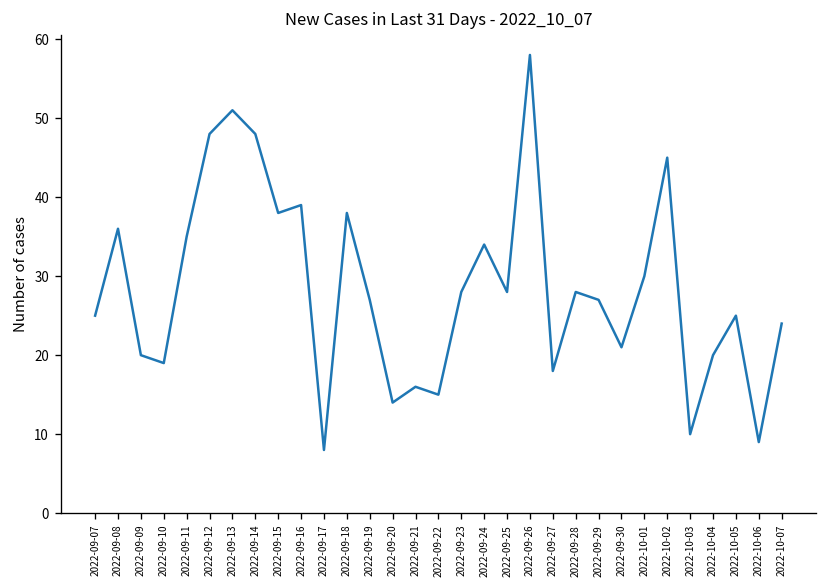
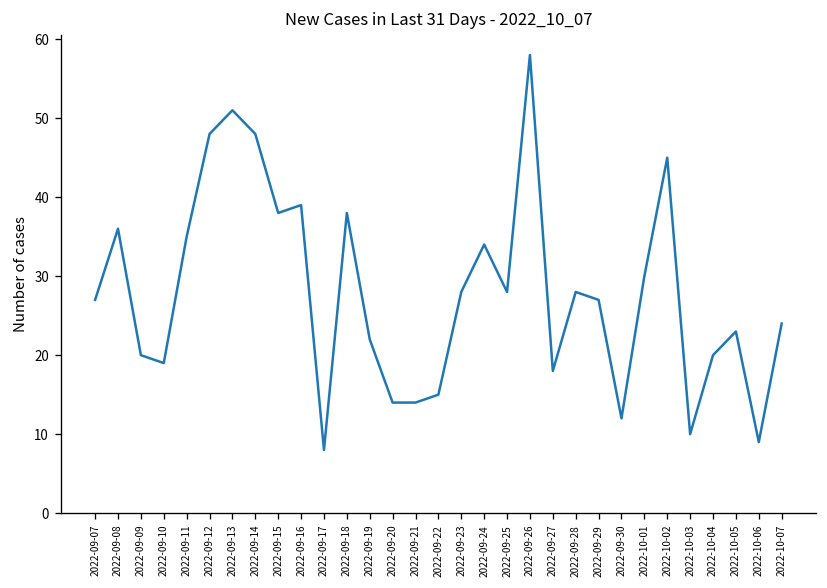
2022-09-07: 25 -> 27
2022-09-19: 27 -> 22
2022-09-21: 16 -> 14
2022-09-30: 21 -> 12
2022-10-05: 25 -> 23
